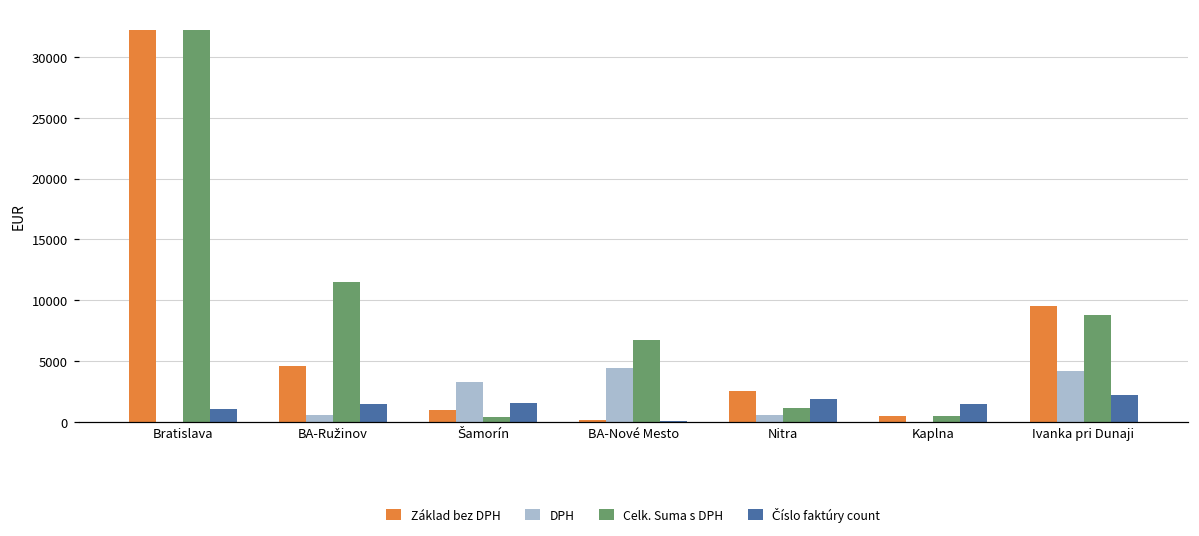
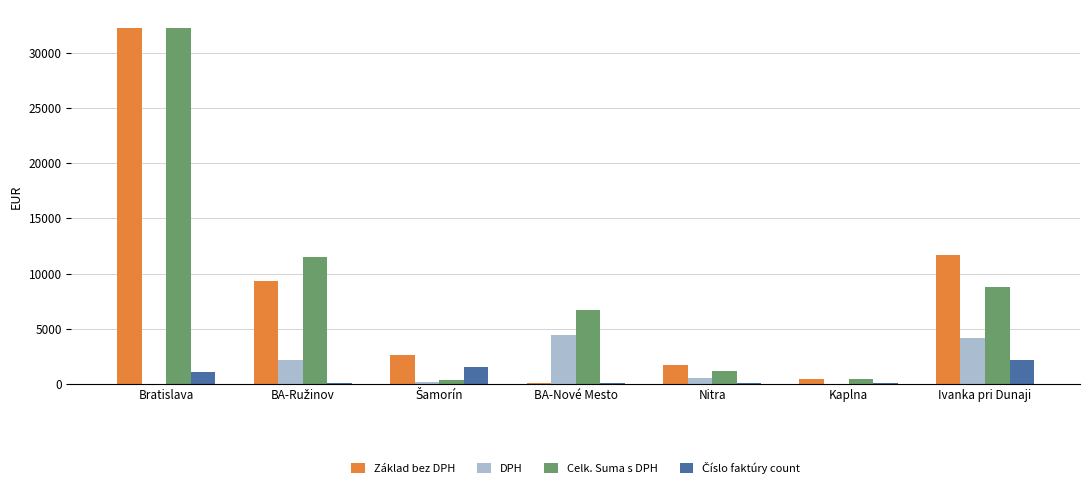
Základ bez DPH, BA-Ružinov: 4600 -> 9400
DPH, BA-Ružinov: 600 -> 2200
Číslo faktúry count, BA-Ružinov: 1500 -> 100
Základ bez DPH, Šamorín: 900 -> 2600
DPH, Šamorín: 3300 -> 200
Základ bez DPH, Nitra: 2500 -> 1700
Číslo faktúry count, Nitra: 1900 -> 100
Číslo faktúry count, Kaplna: 1400 -> 100
Základ bez DPH, Ivanka pri Dunaji: 9500 -> 11700
